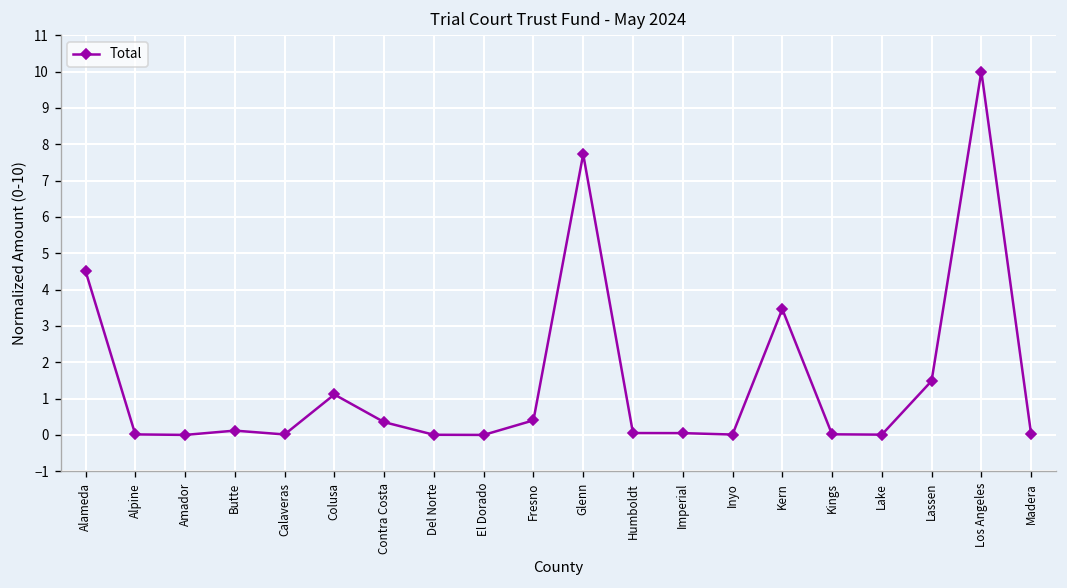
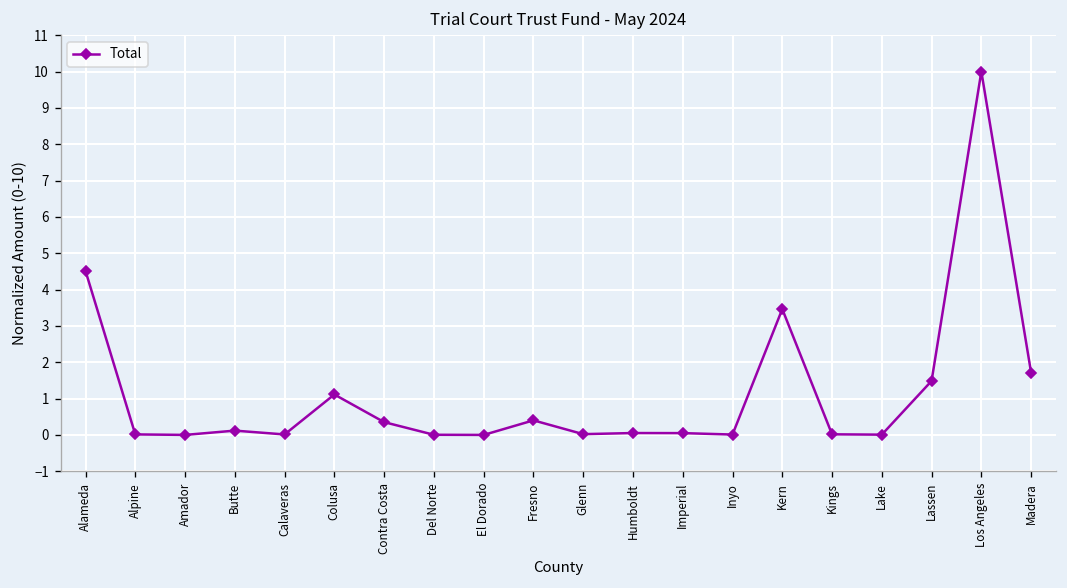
Glenn: 7.7 -> 0.0
Madera: 0.0 -> 1.7
